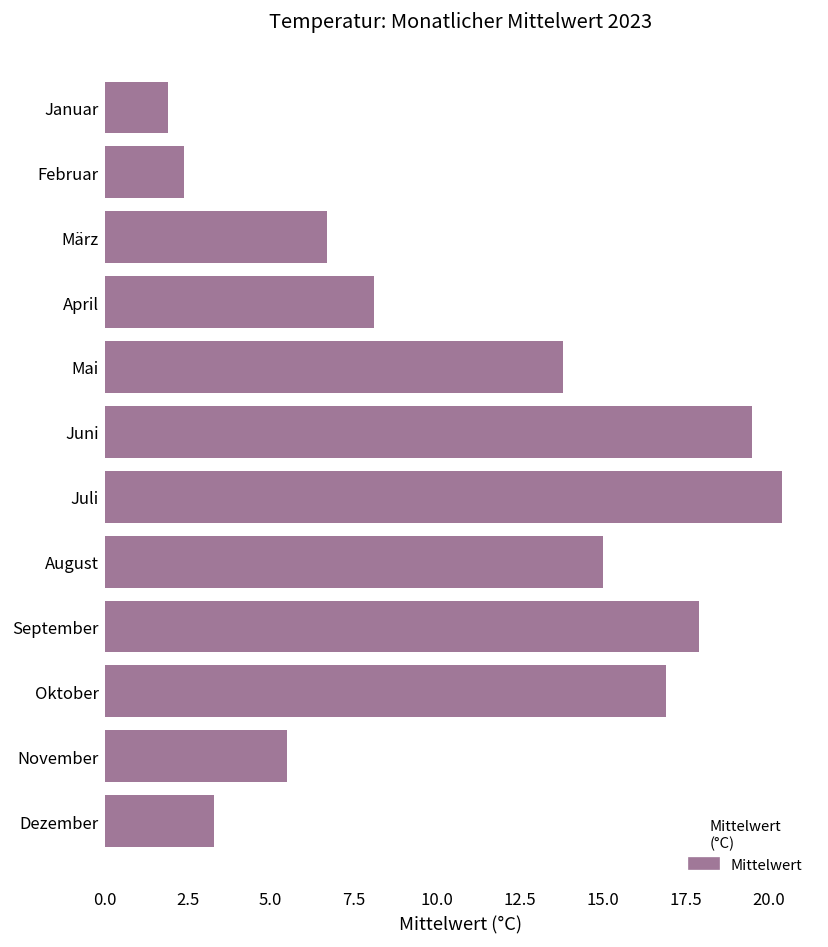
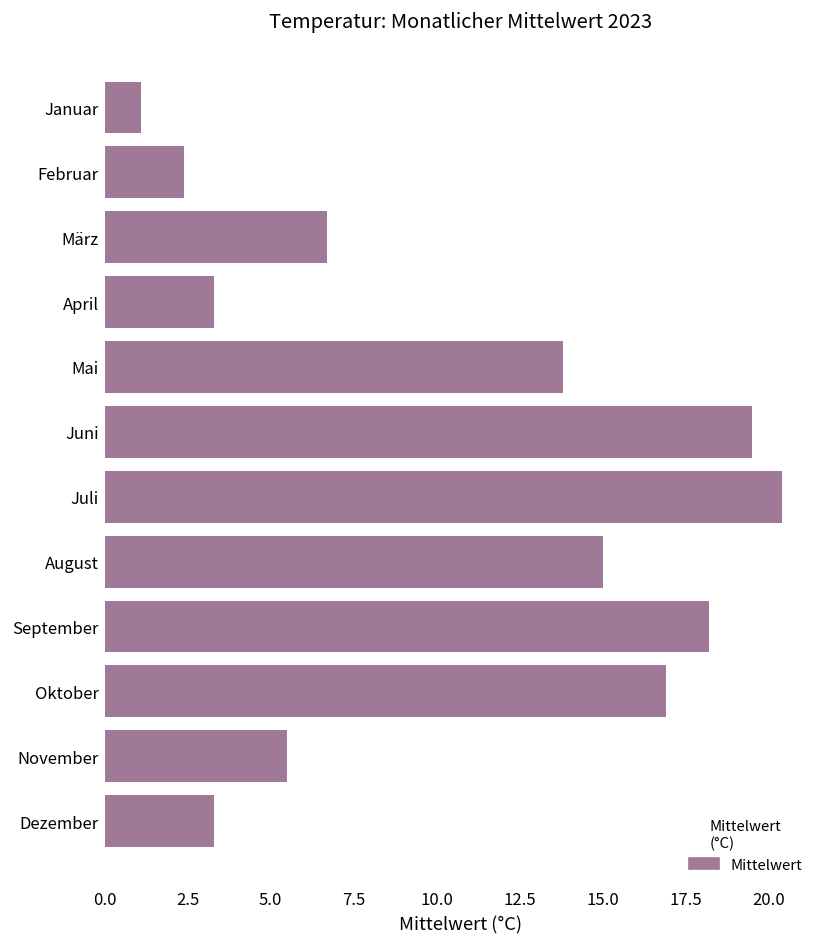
Januar: 1.9 -> 1.1
April: 8.1 -> 3.3
September: 17.9 -> 18.2
